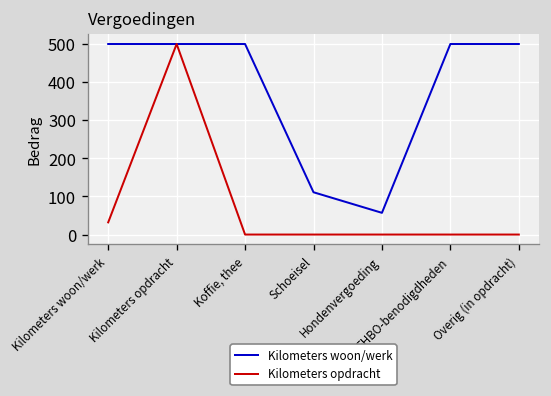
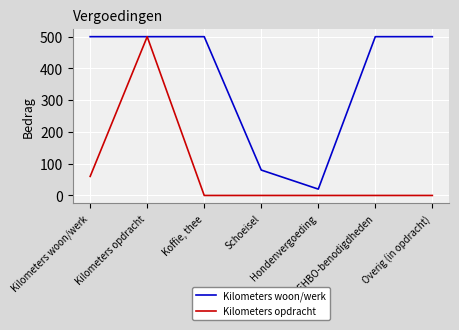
Kilometers opdracht, Kilometers woon/werk: 30 -> 60
Kilometers woon/werk, Schoeisel: 110 -> 80
Kilometers woon/werk, Hondenvergoeding: 60 -> 20
